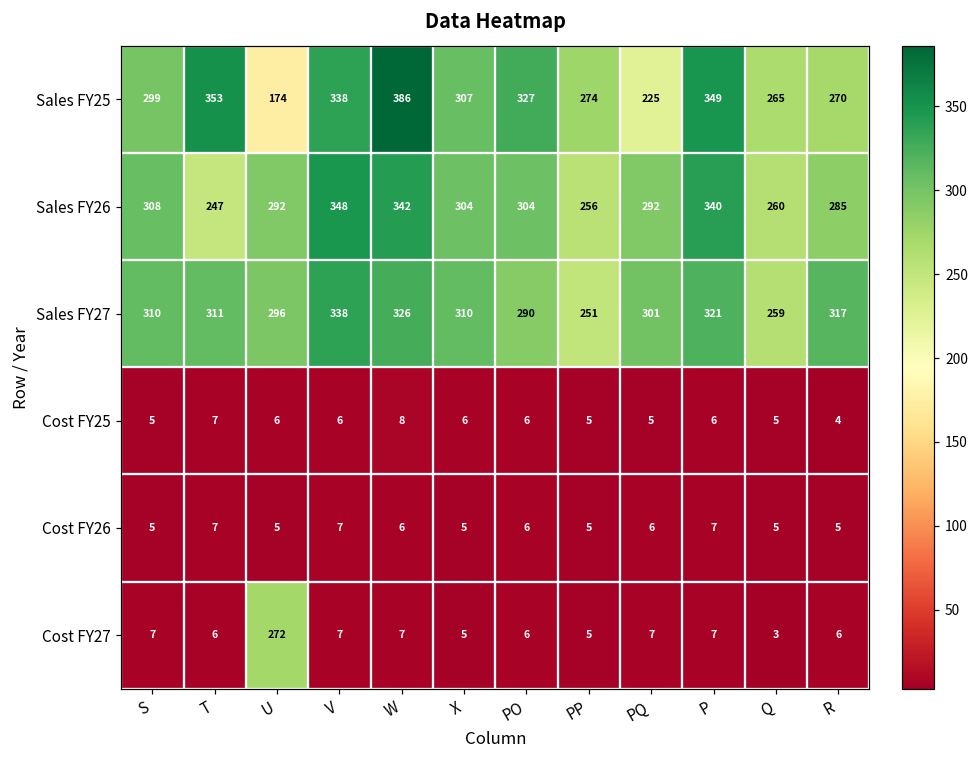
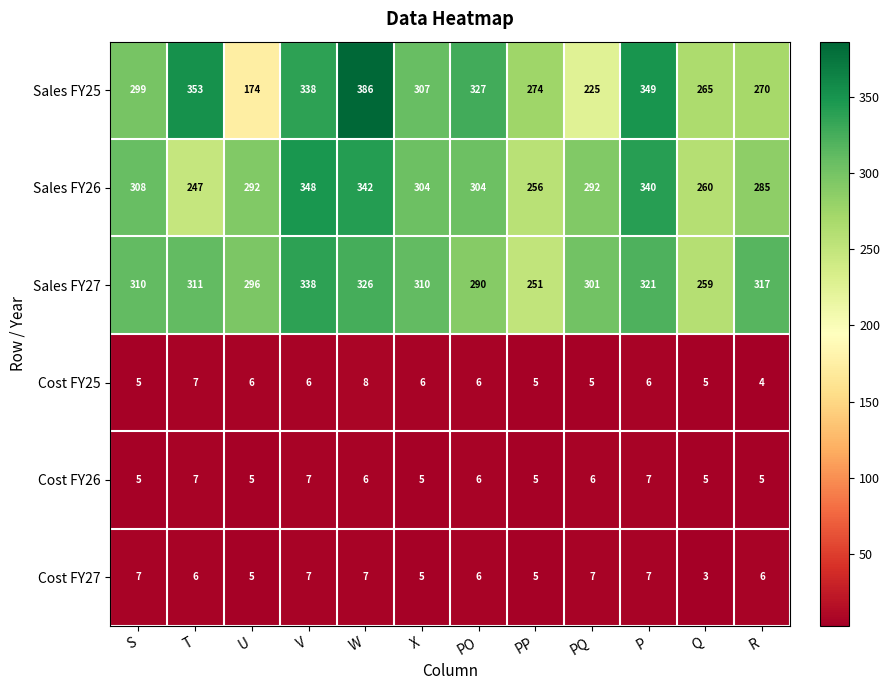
Cost FY27, U: 272 -> 5
